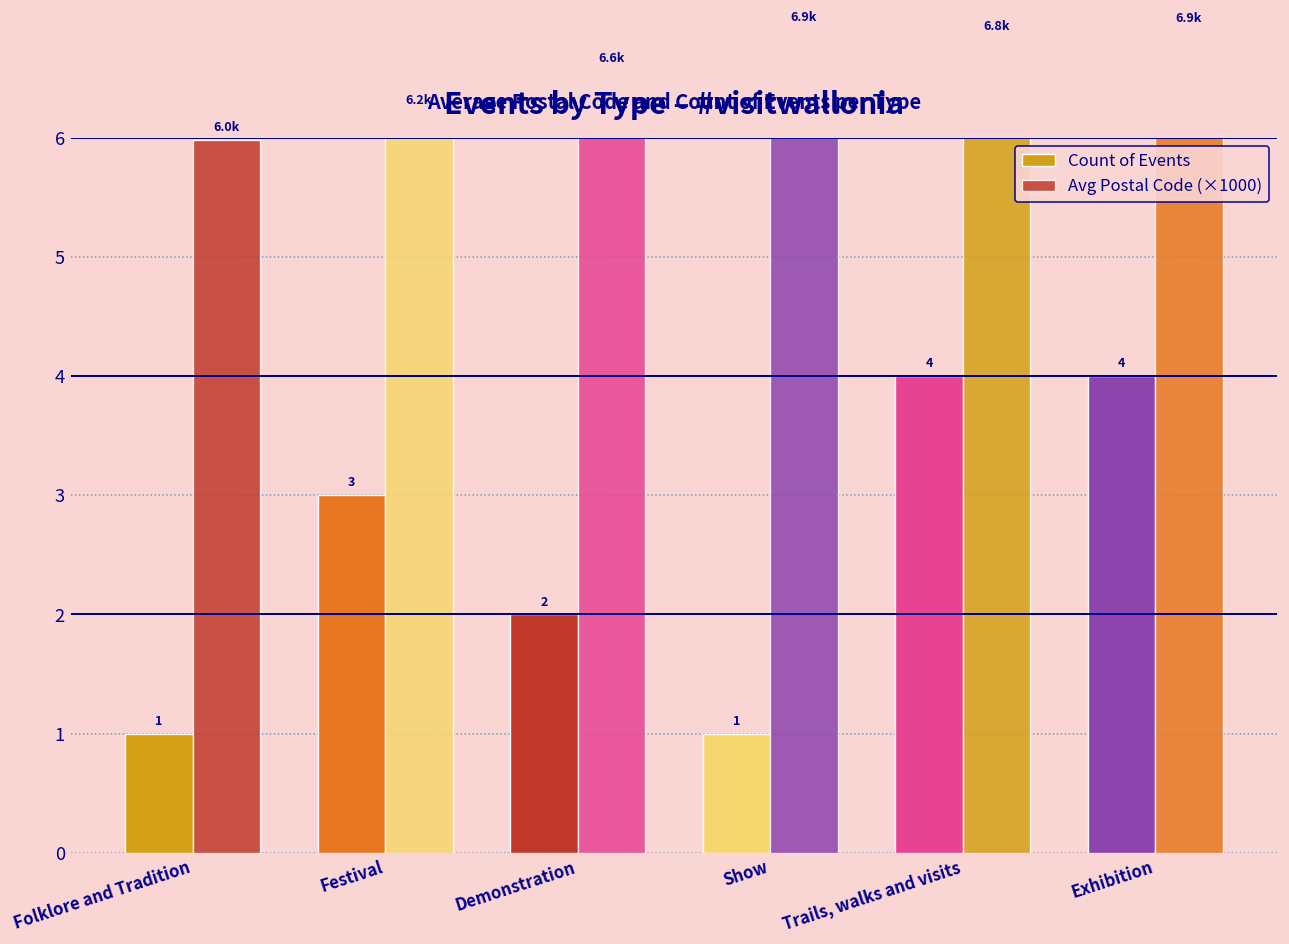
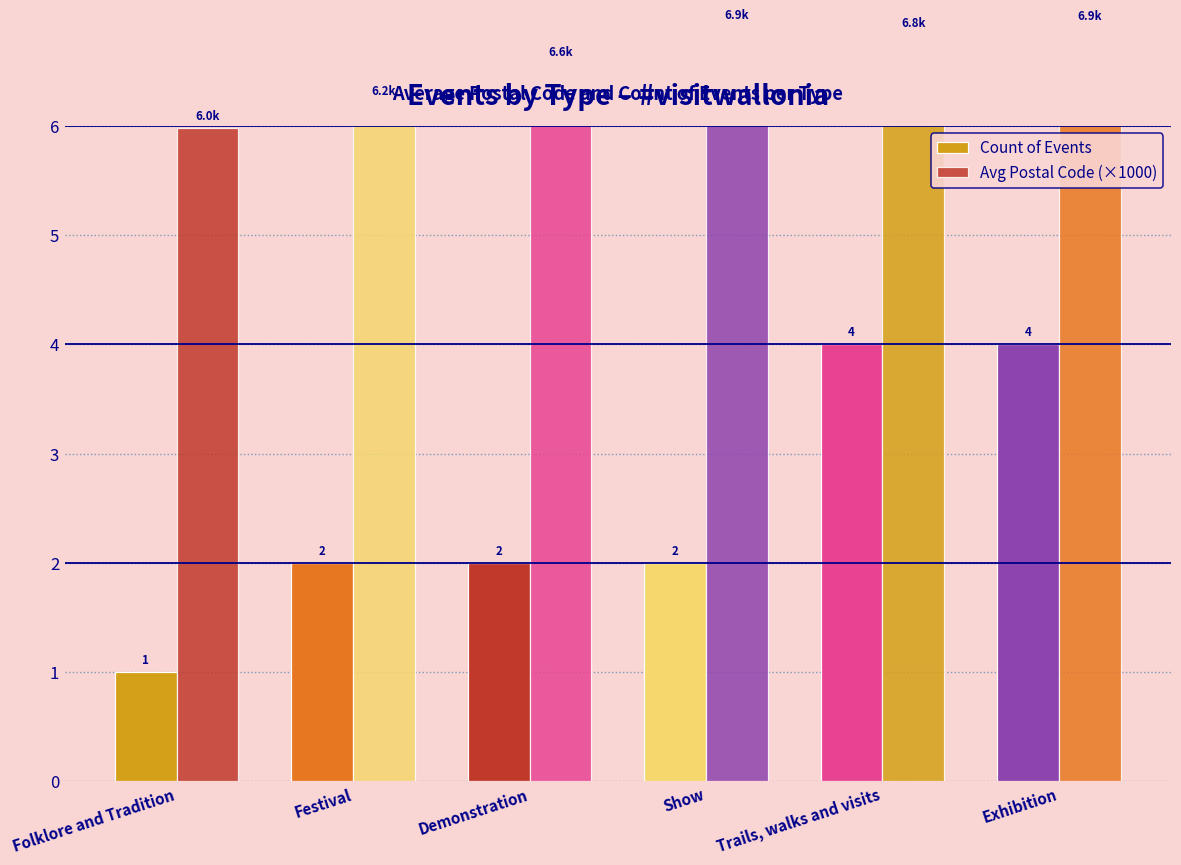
Count of Events, Festival: 3 -> 2
Count of Events, Show: 1 -> 2
